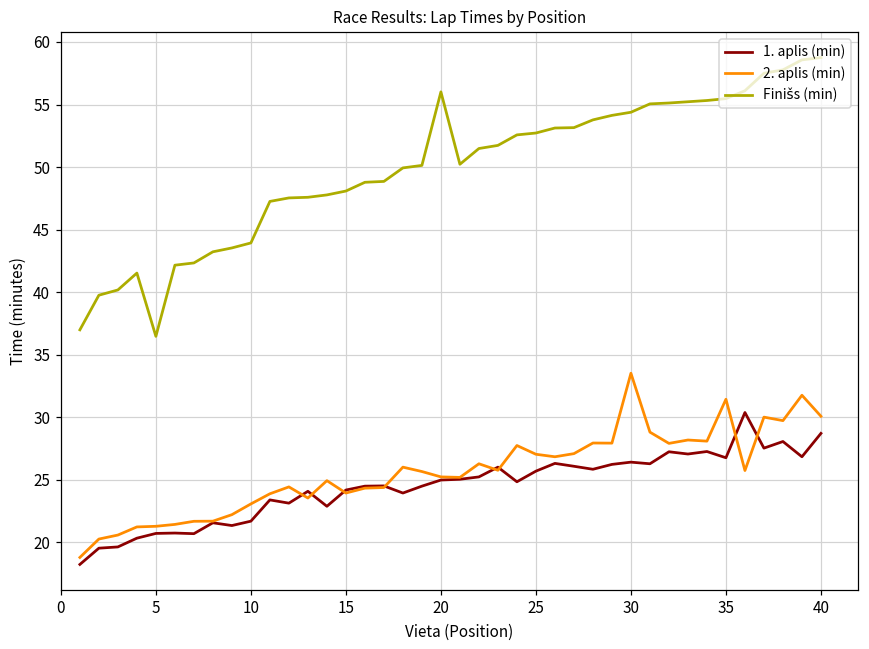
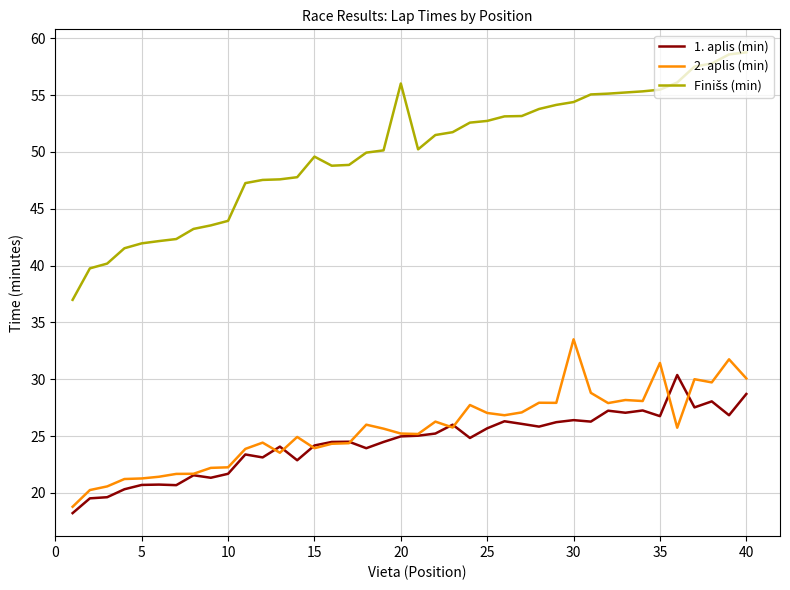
Finišs (min), 5: 36.5 -> 42.0
2. aplis (min), 10: 23.1 -> 22.3
Finišs (min), 15: 48.1 -> 49.6
